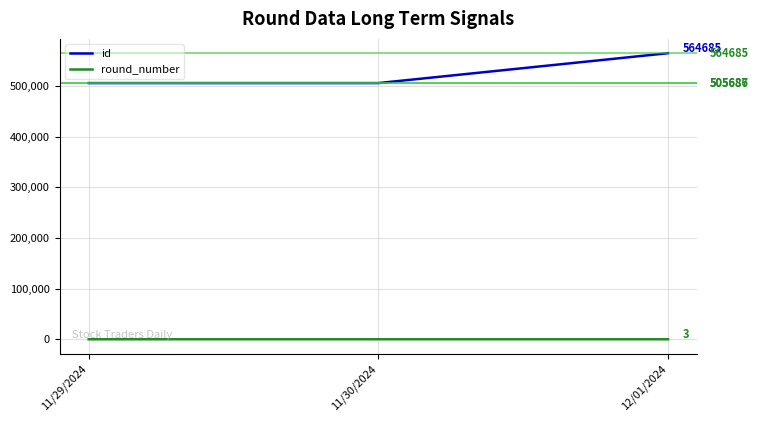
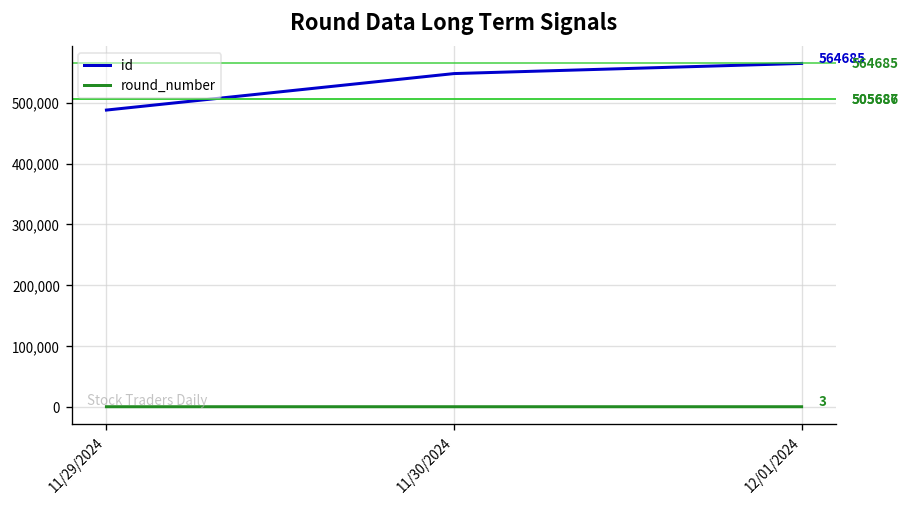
id, 11/29/2024: 510,000 -> 490,000
id, 11/30/2024: 510,000 -> 550,000
